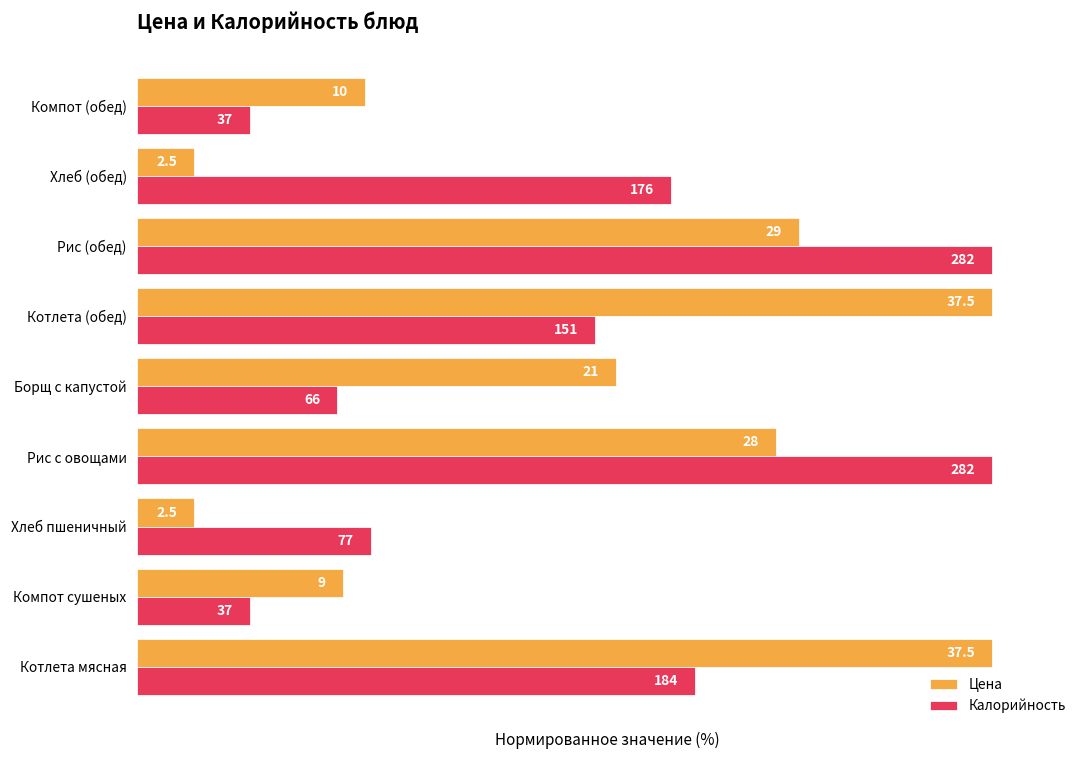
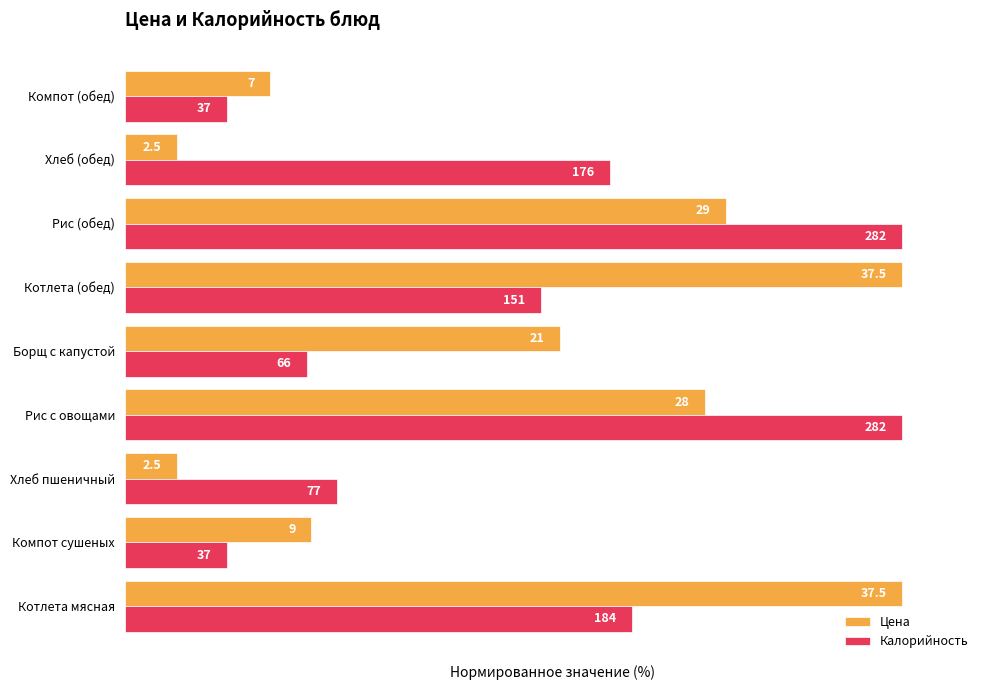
Цена, Компот (обед): 10 -> 7
